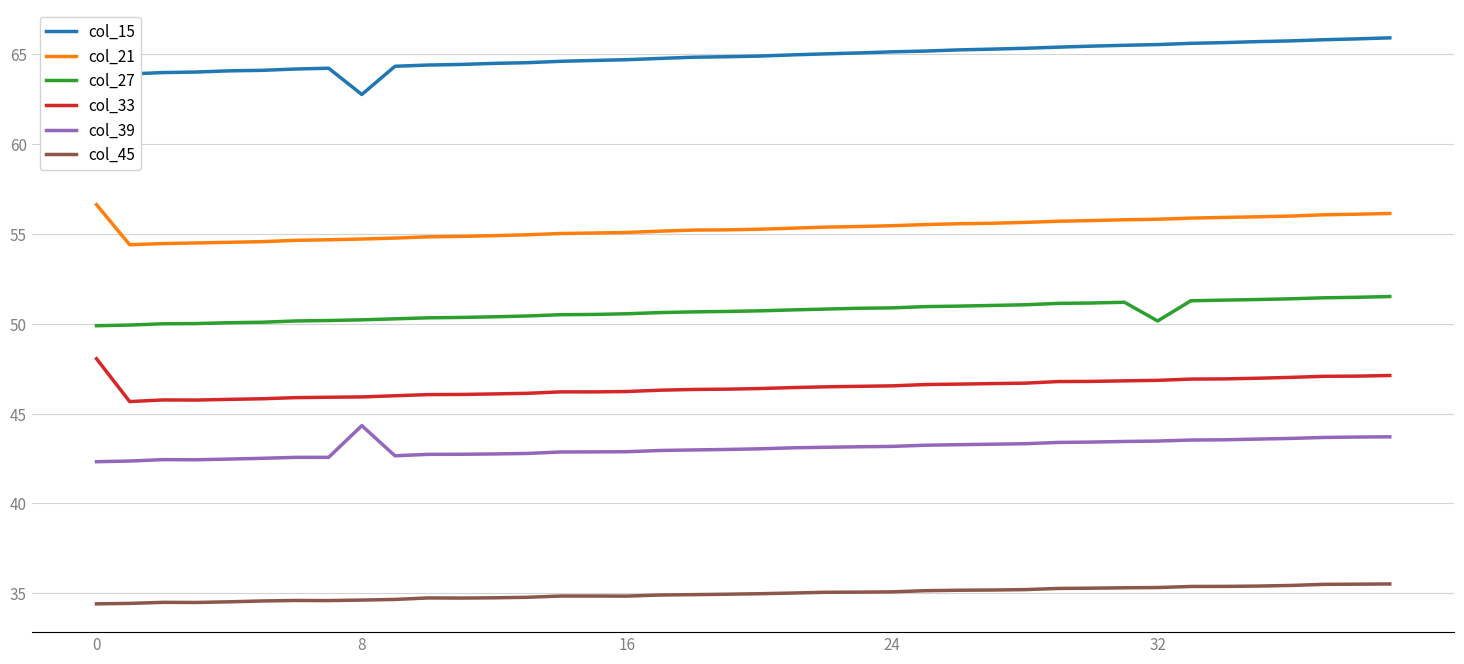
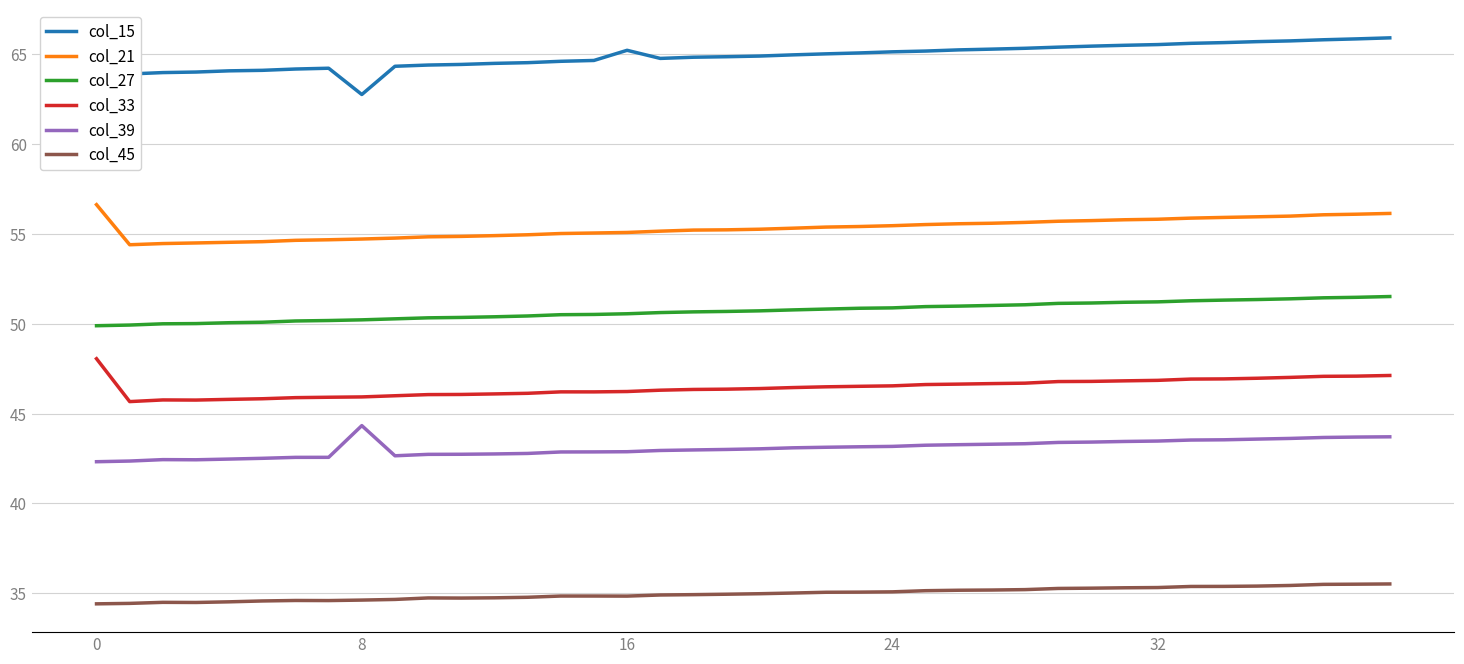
col_15, 16: 64.7 -> 65.2
col_27, 32: 50.1 -> 51.2
